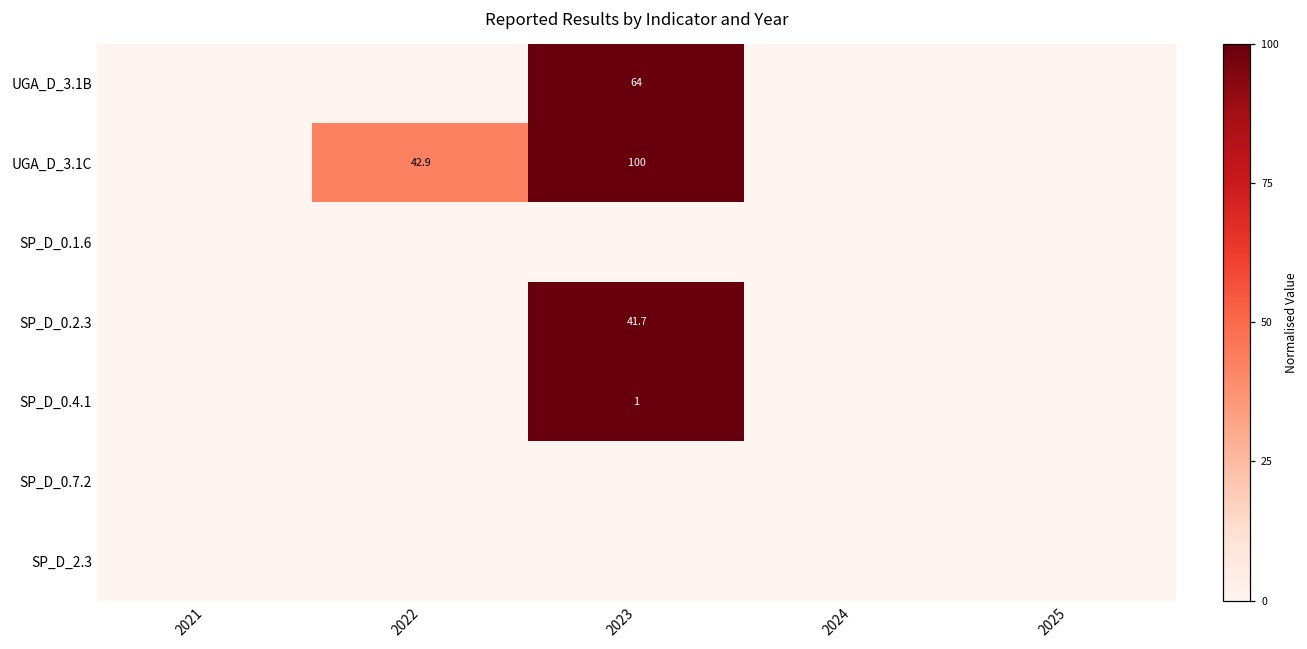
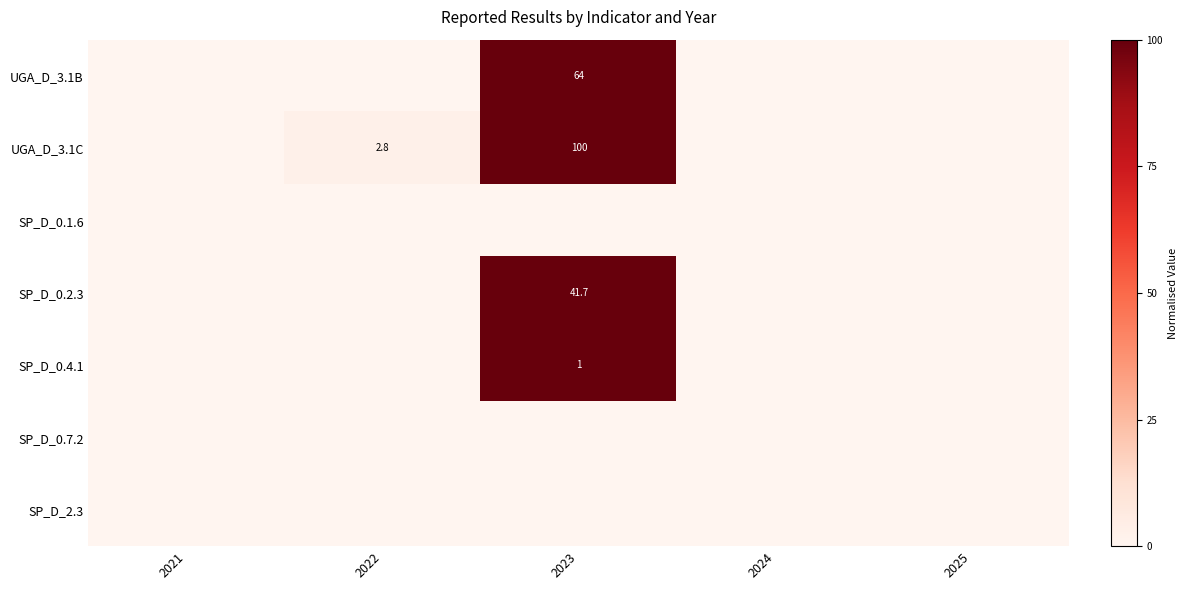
UGA_D_3.1C, 2022: 42.9 -> 2.8
